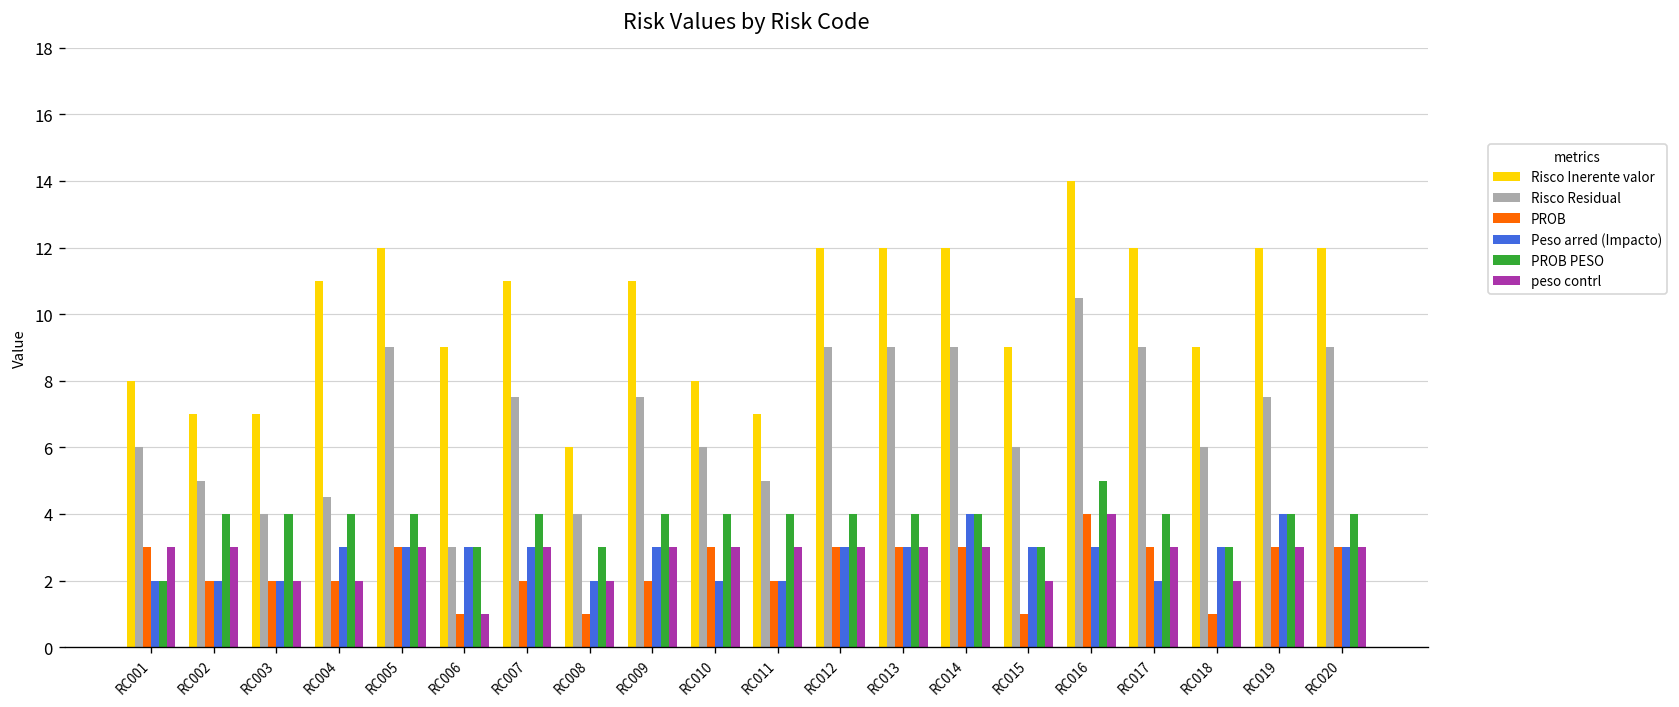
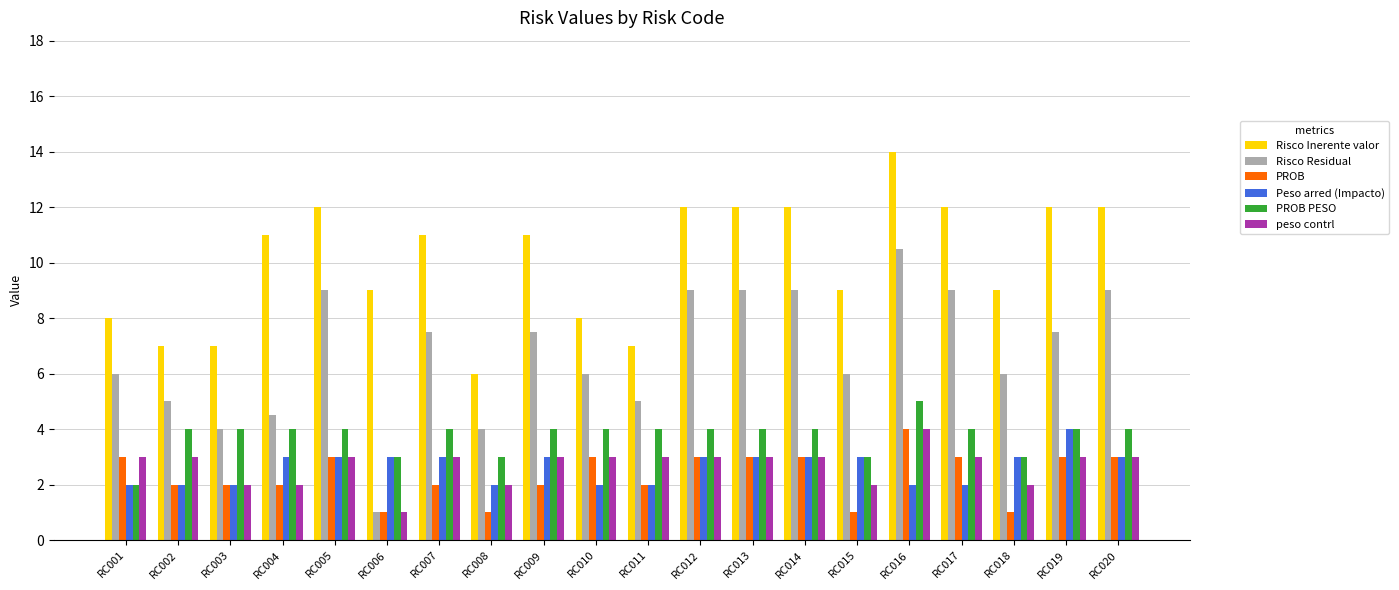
Risco Residual, RC006: 3 -> 1
Peso arred (Impacto), RC014: 4 -> 3
Peso arred (Impacto), RC016: 3 -> 2
